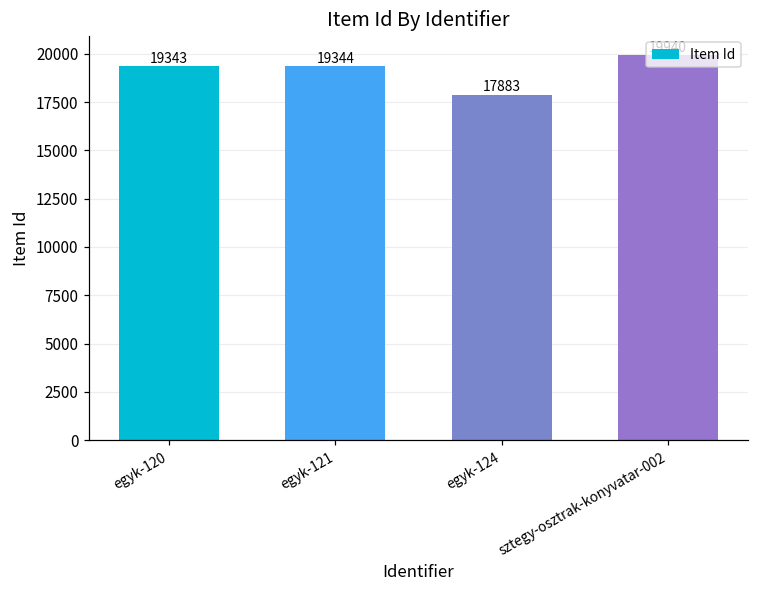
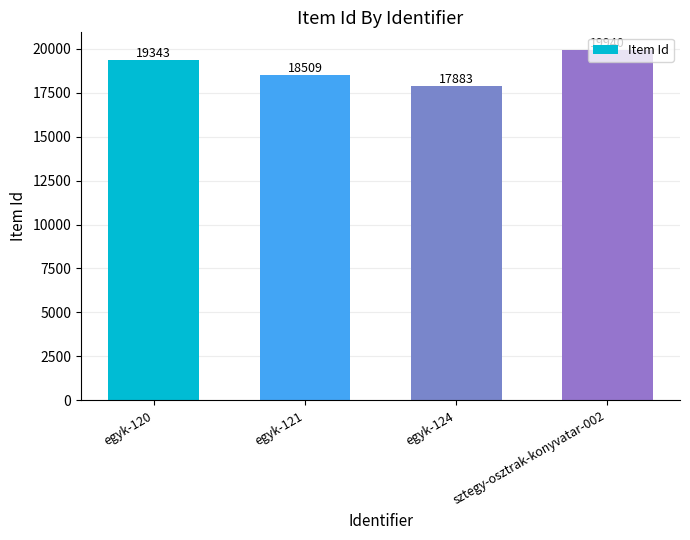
egyk-121: 19344 -> 18509
